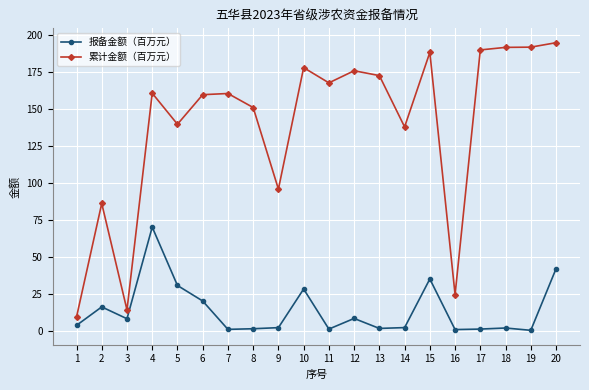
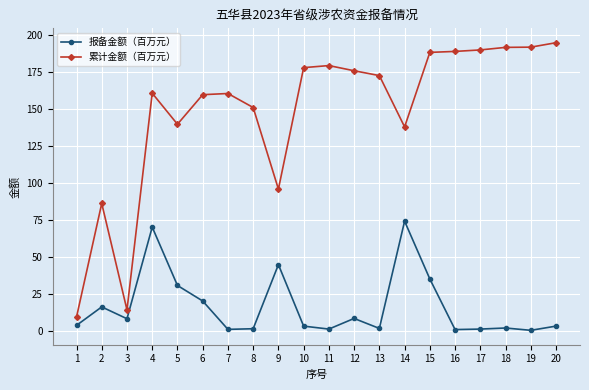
报备金额（百万元）, 9: 2 -> 45
报备金额（百万元）, 10: 28 -> 3
累计金额（百万元）, 11: 168 -> 179
报备金额（百万元）, 14: 2 -> 74
累计金额（百万元）, 16: 24 -> 189
报备金额（百万元）, 20: 42 -> 3
